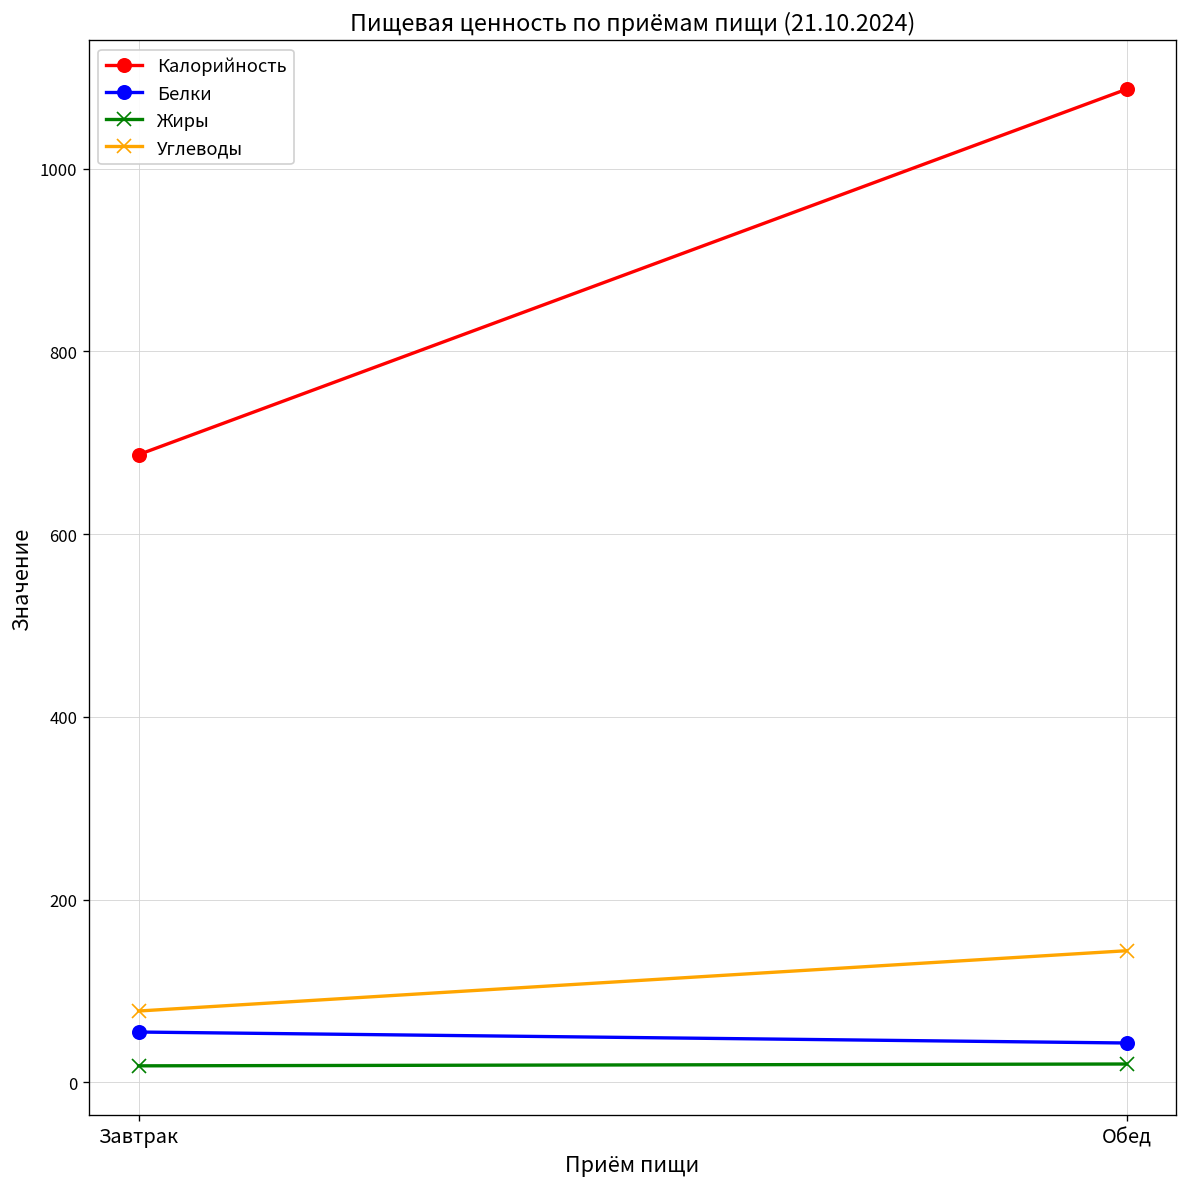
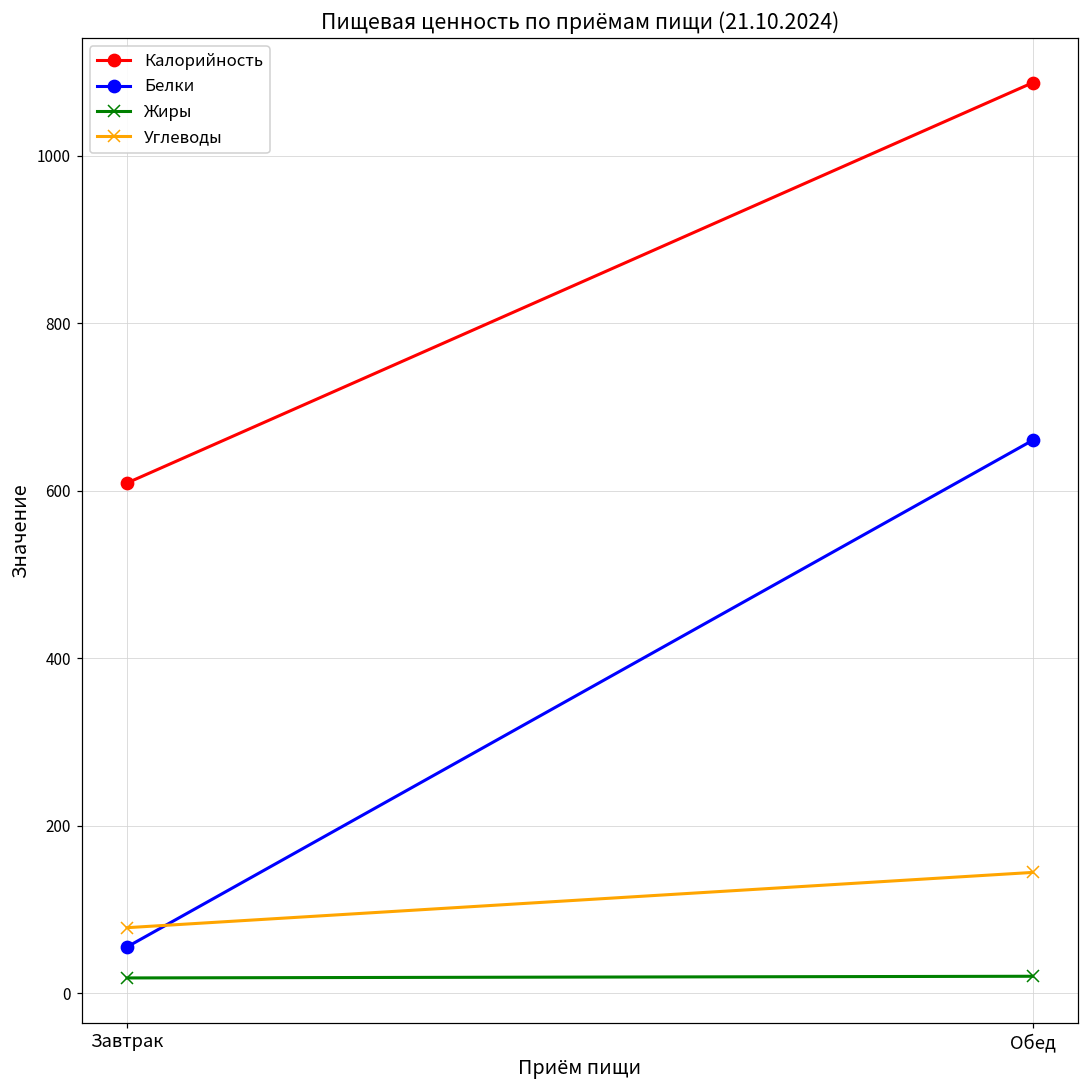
Калорийность, Завтрак: 690 -> 610
Белки, Обед: 40 -> 660
